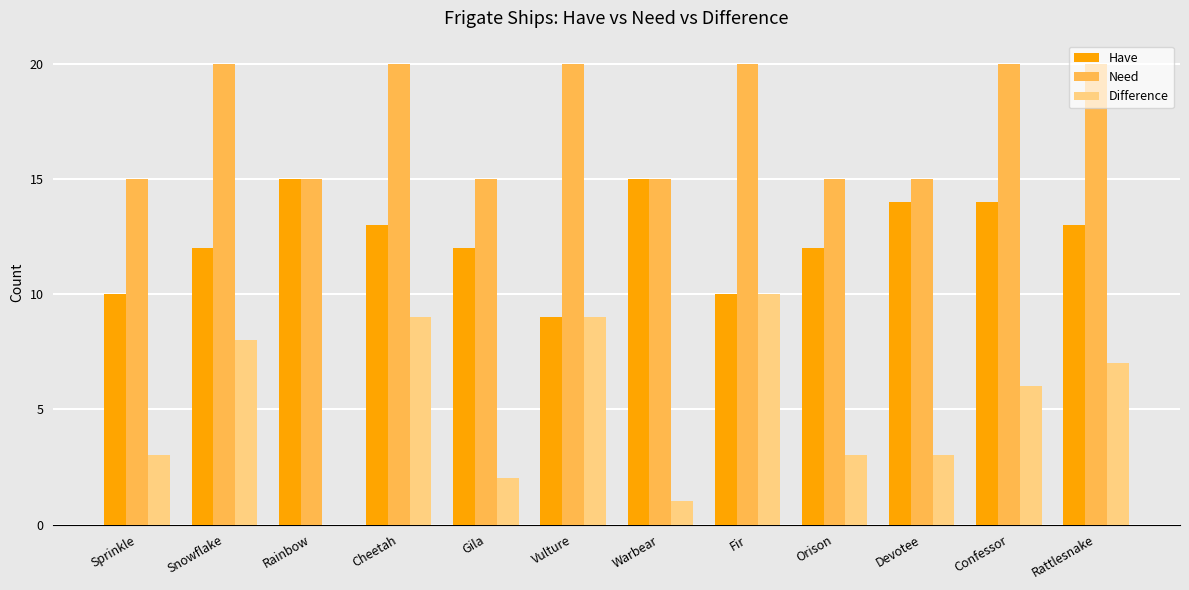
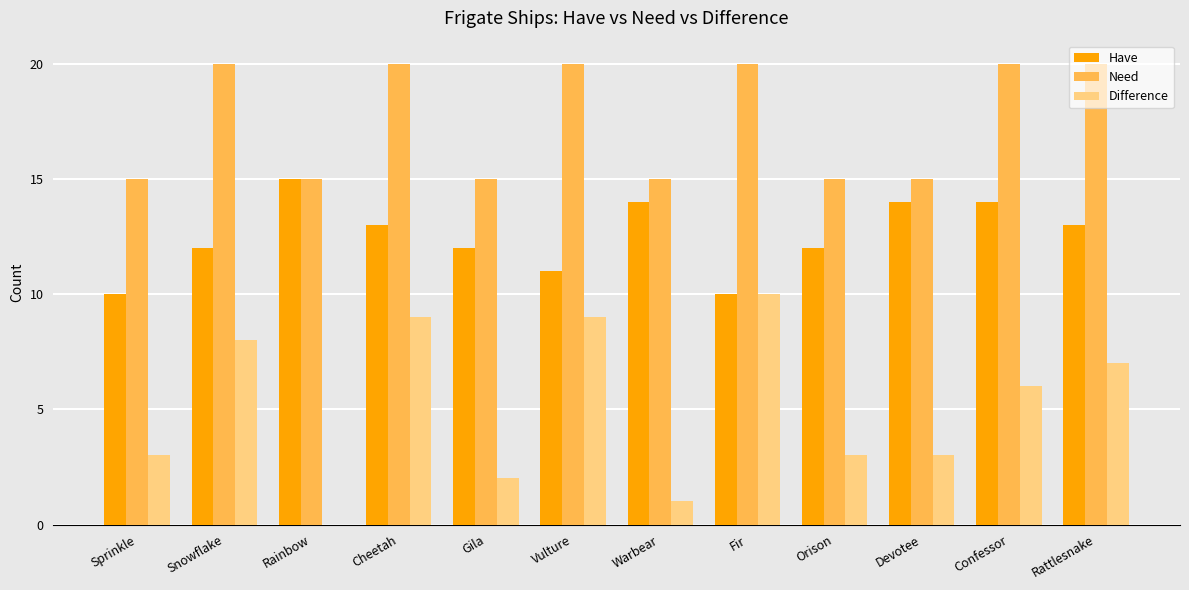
Have, Vulture: 9 -> 11
Have, Warbear: 15 -> 14
